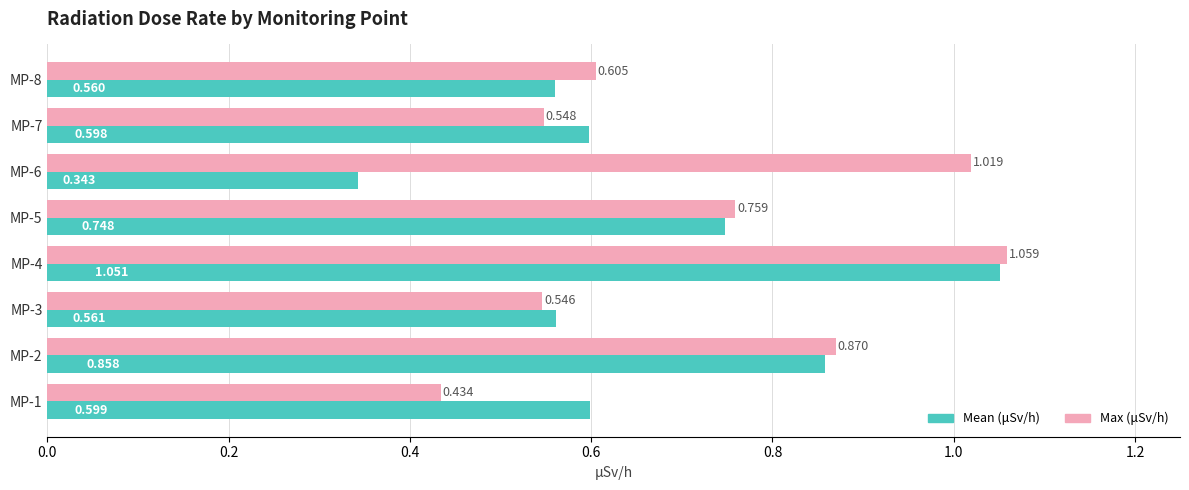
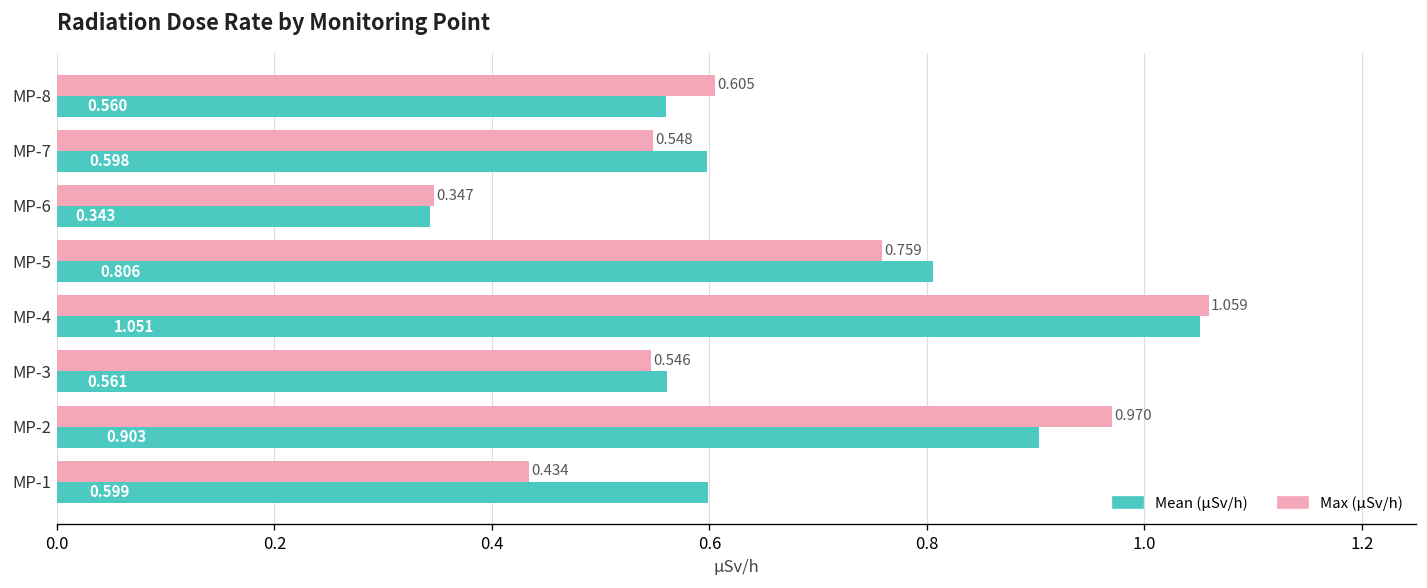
Max (μSv/h), MP-6: 1.019 -> 0.347
Mean (μSv/h), MP-5: 0.748 -> 0.806
Max (μSv/h), MP-2: 0.870 -> 0.970
Mean (μSv/h), MP-2: 0.858 -> 0.903
